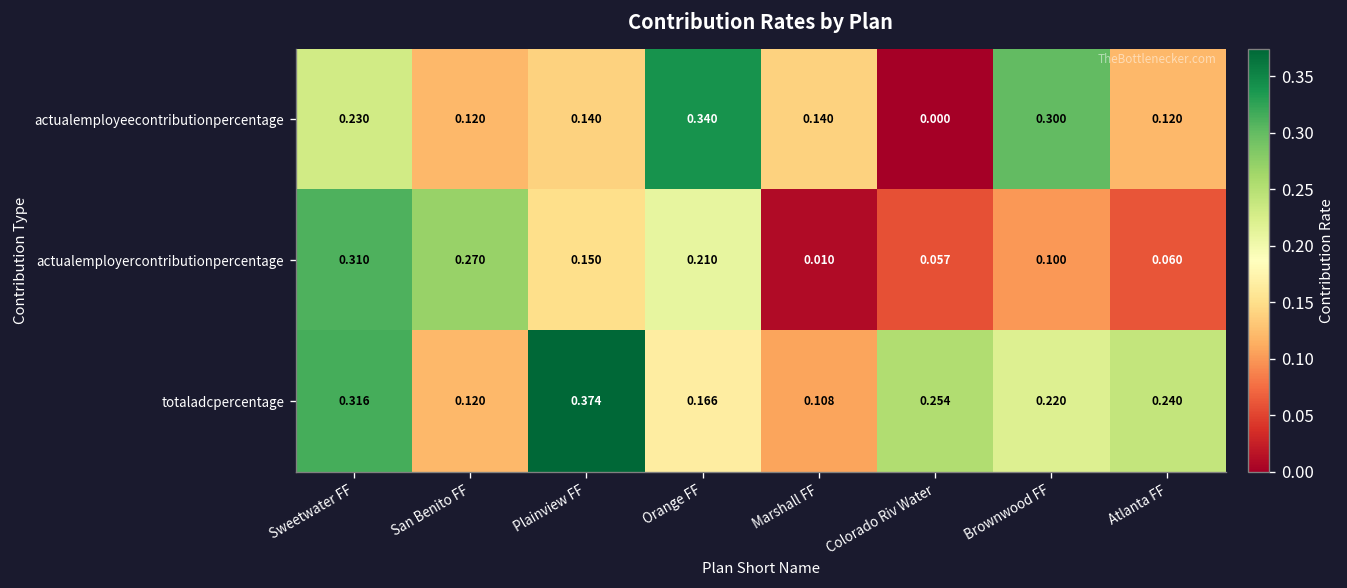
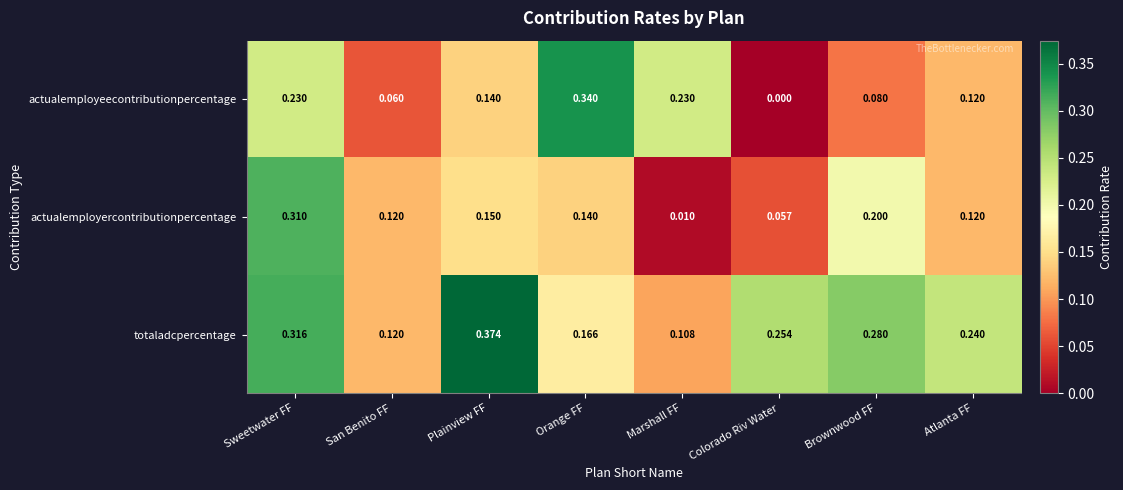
actualemployeecontributionpercentage, San Benito FF: 0.120 -> 0.060
actualemployeecontributionpercentage, Marshall FF: 0.140 -> 0.230
actualemployeecontributionpercentage, Brownwood FF: 0.300 -> 0.080
actualemployercontributionpercentage, San Benito FF: 0.270 -> 0.120
actualemployercontributionpercentage, Orange FF: 0.210 -> 0.140
actualemployercontributionpercentage, Brownwood FF: 0.100 -> 0.200
actualemployercontributionpercentage, Atlanta FF: 0.060 -> 0.120
totaladcpercentage, Brownwood FF: 0.220 -> 0.280
